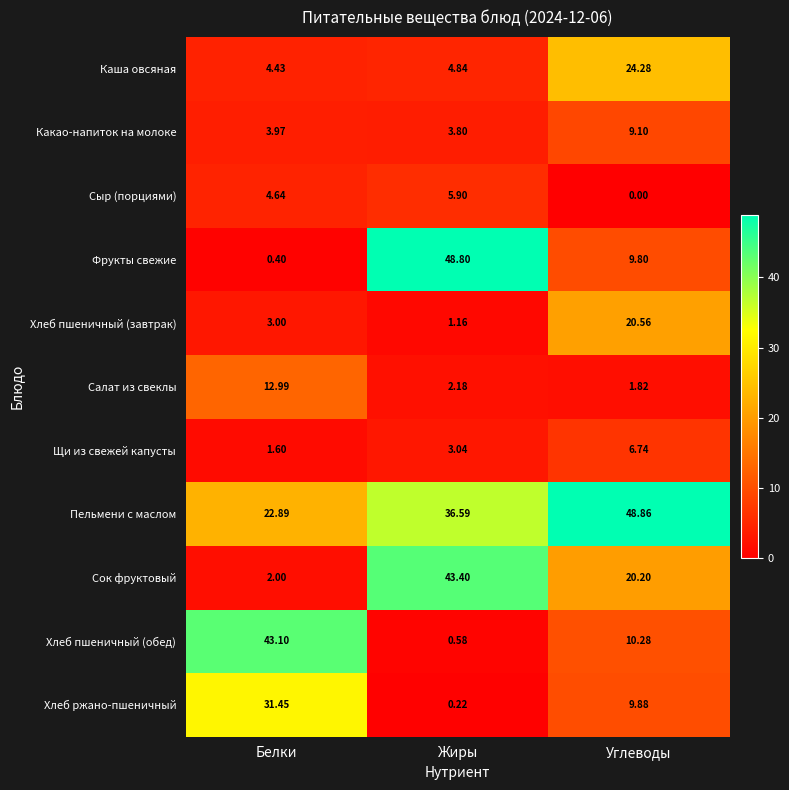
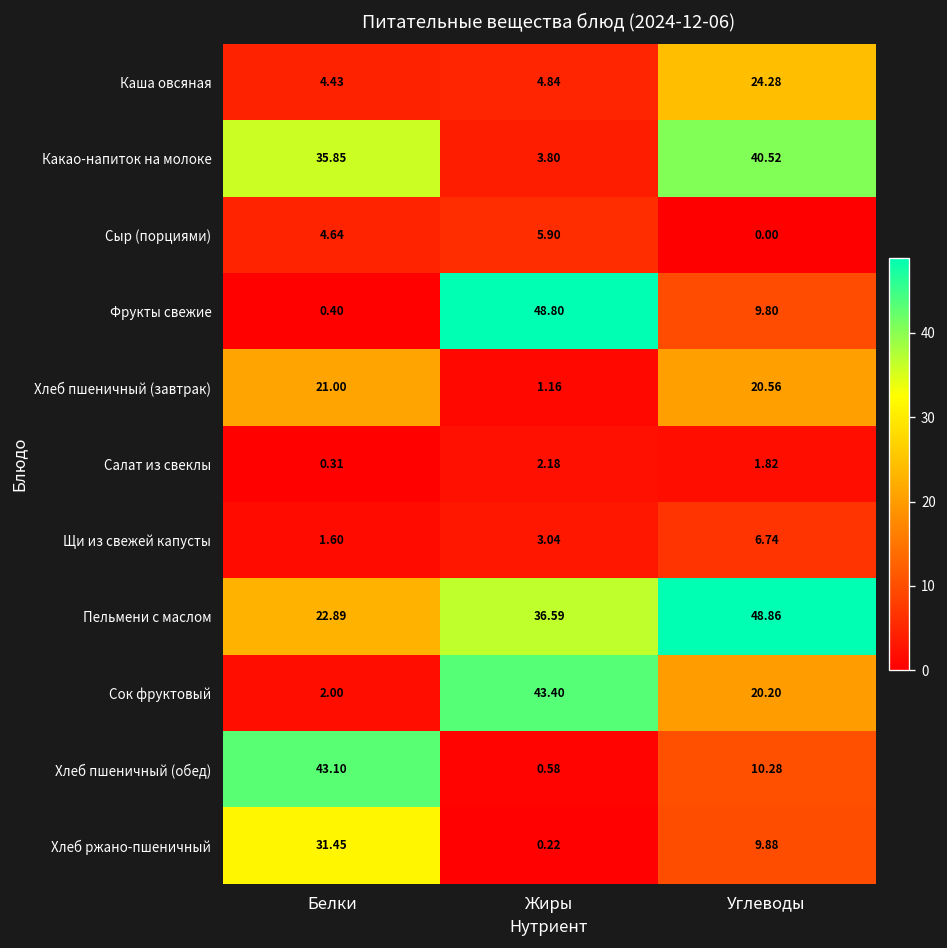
Какао-напиток на молоке, Белки: 3.97 -> 35.85
Какао-напиток на молоке, Углеводы: 9.10 -> 40.52
Хлеб пшеничный (завтрак), Белки: 3.00 -> 21.00
Салат из свеклы, Белки: 12.99 -> 0.31
